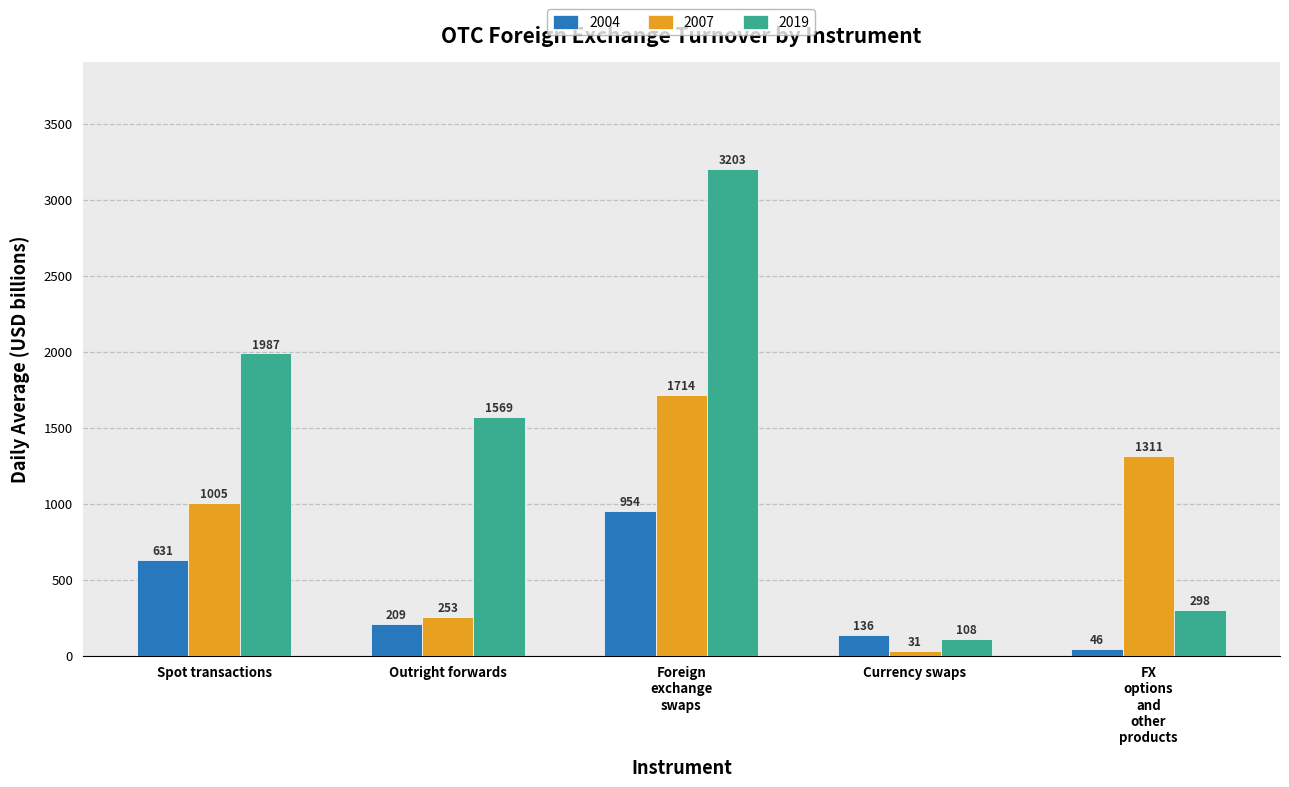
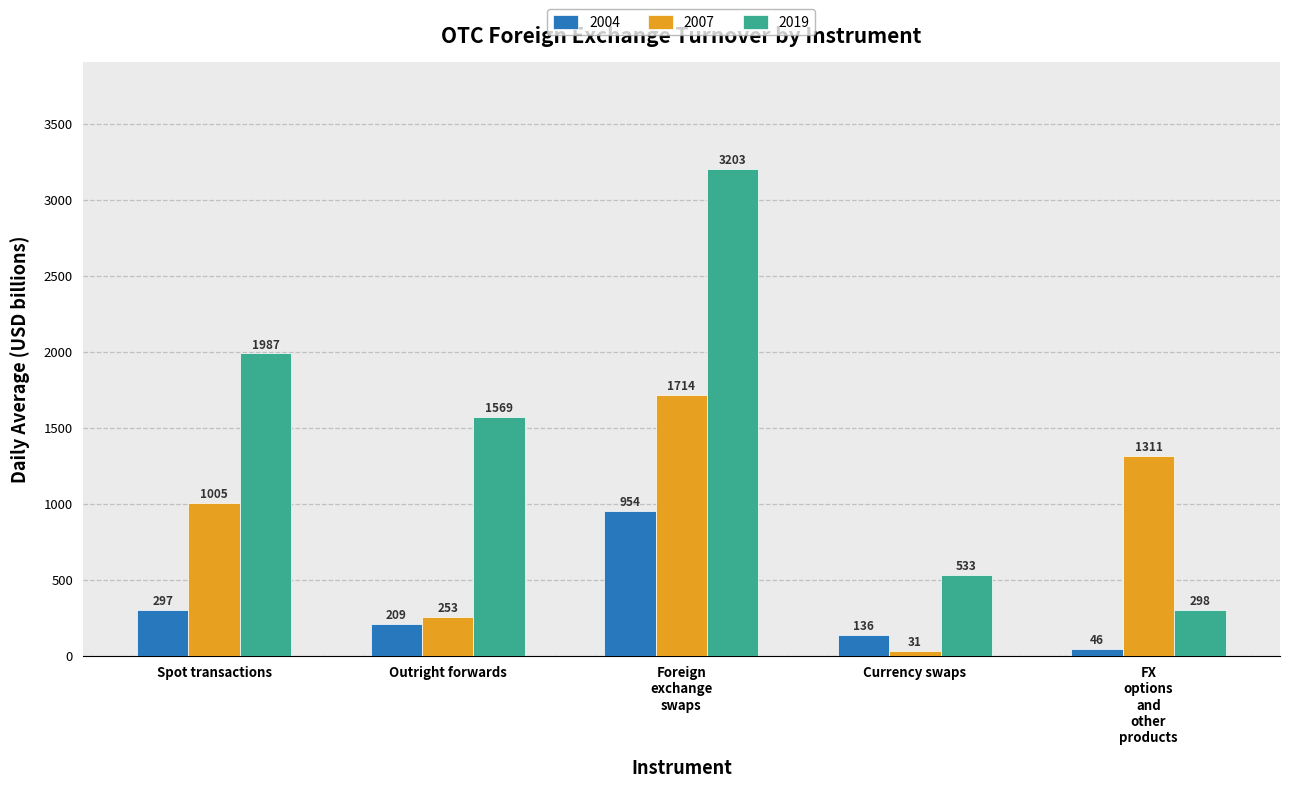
2004, Spot transactions: 631 -> 297
2019, Currency swaps: 108 -> 533
